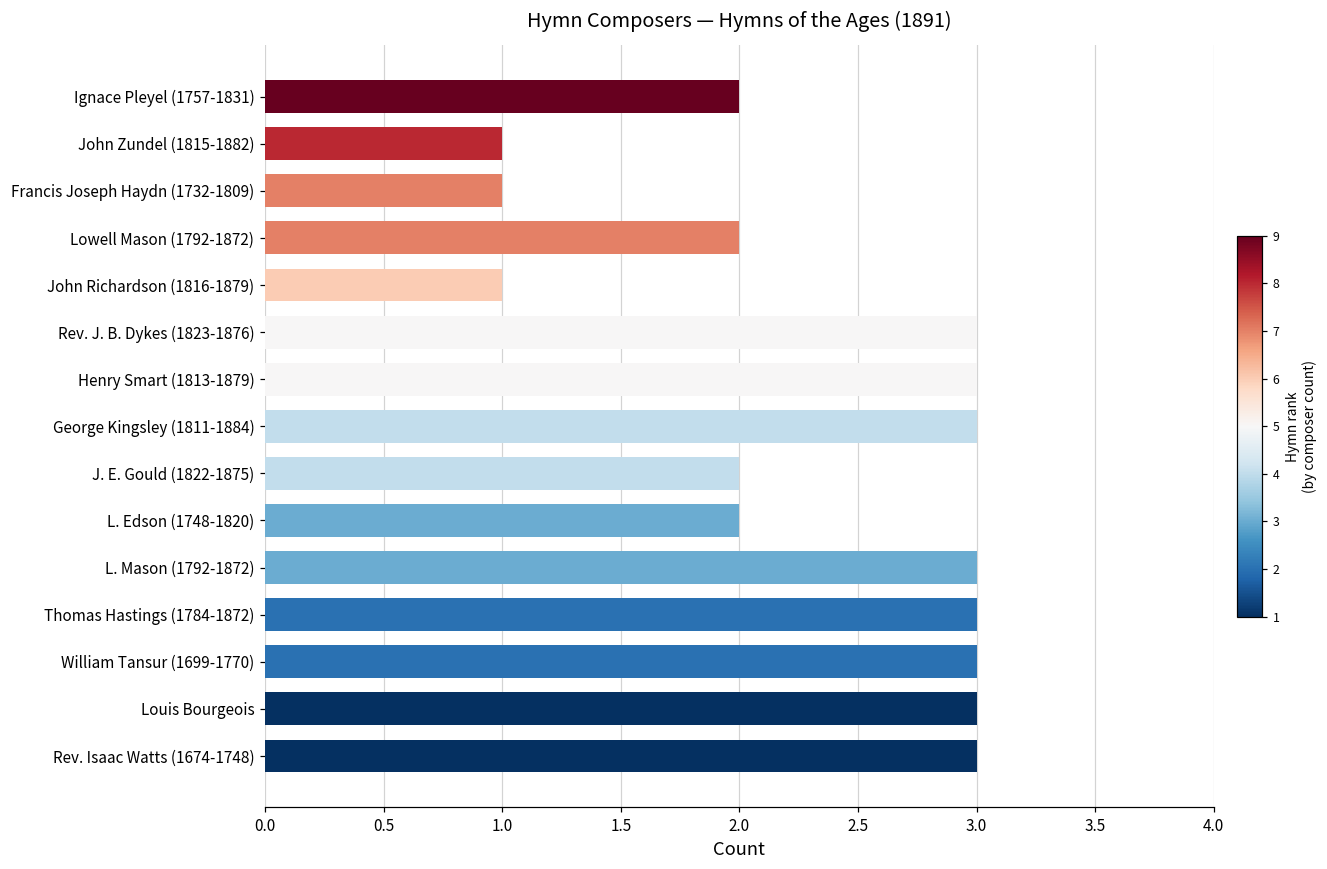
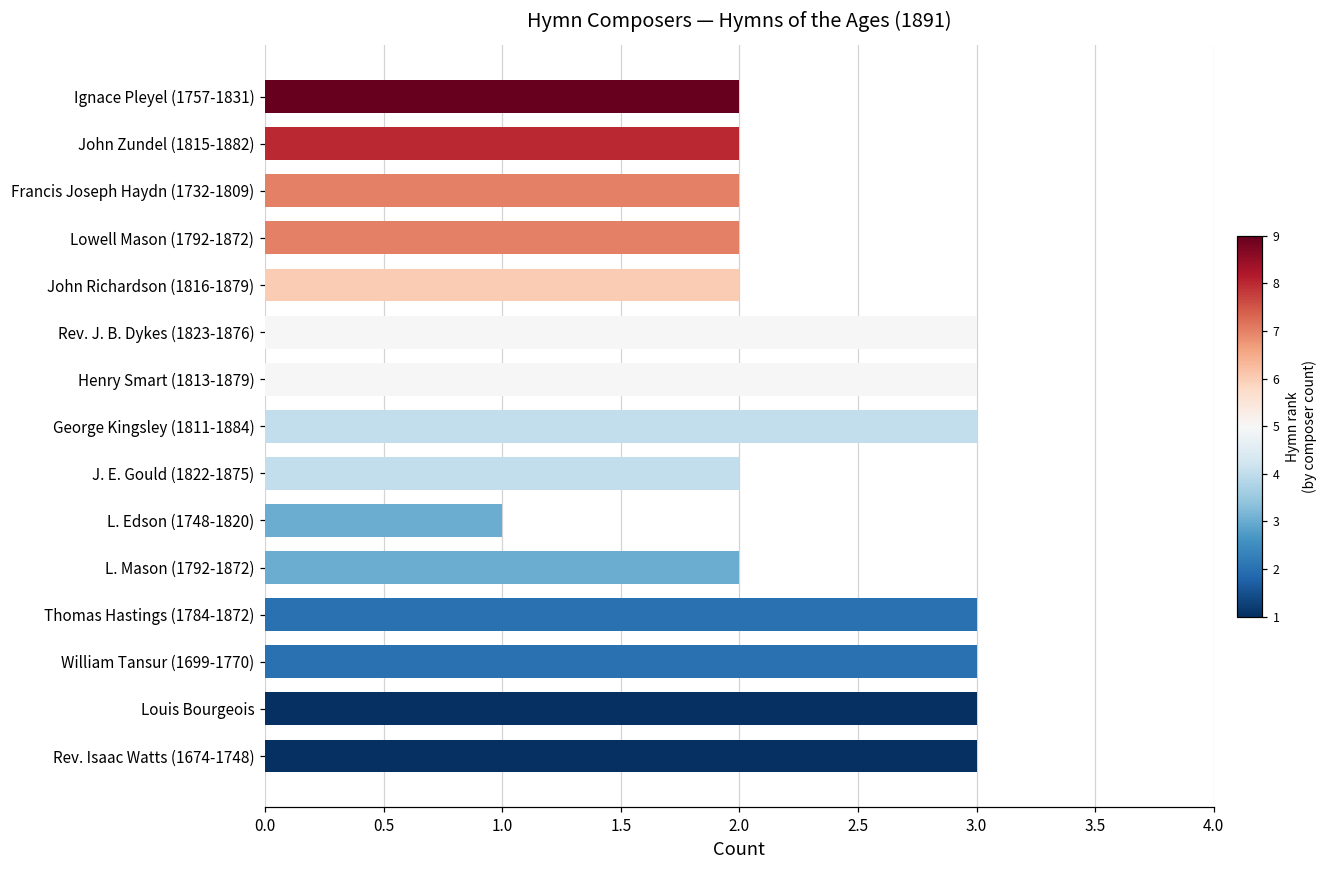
John Zundel (1815-1882): 1 -> 2
Francis Joseph Haydn (1732-1809): 1 -> 2
John Richardson (1816-1879): 1 -> 2
L. Edson (1748-1820): 2 -> 1
L. Mason (1792-1872): 3 -> 2
